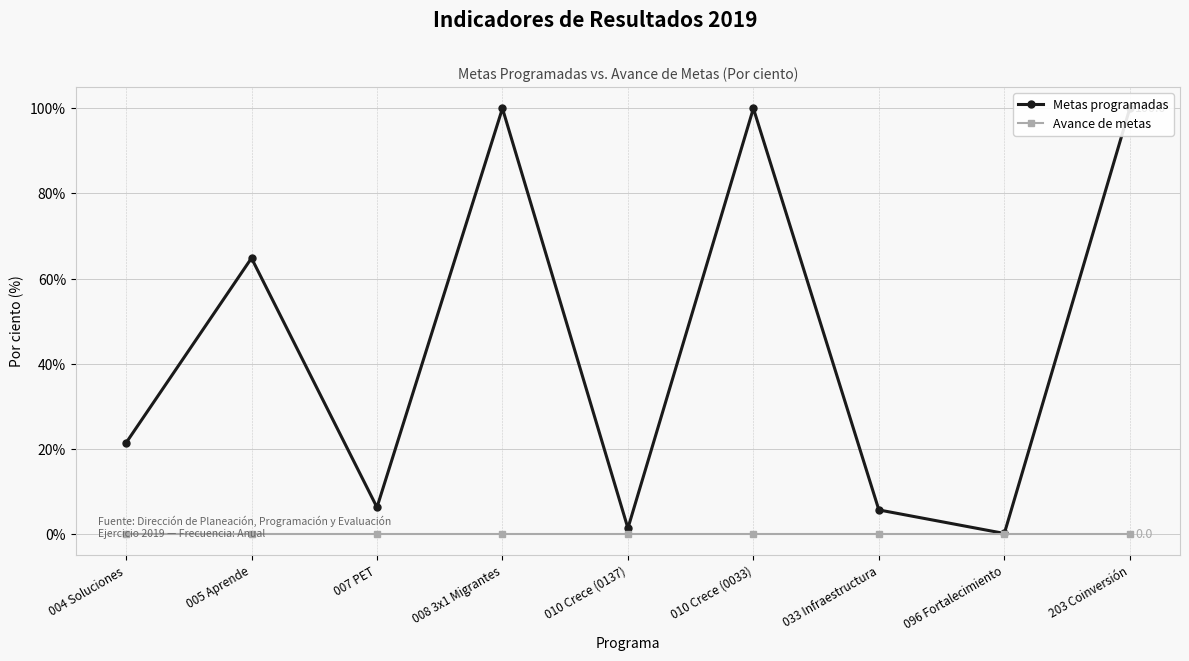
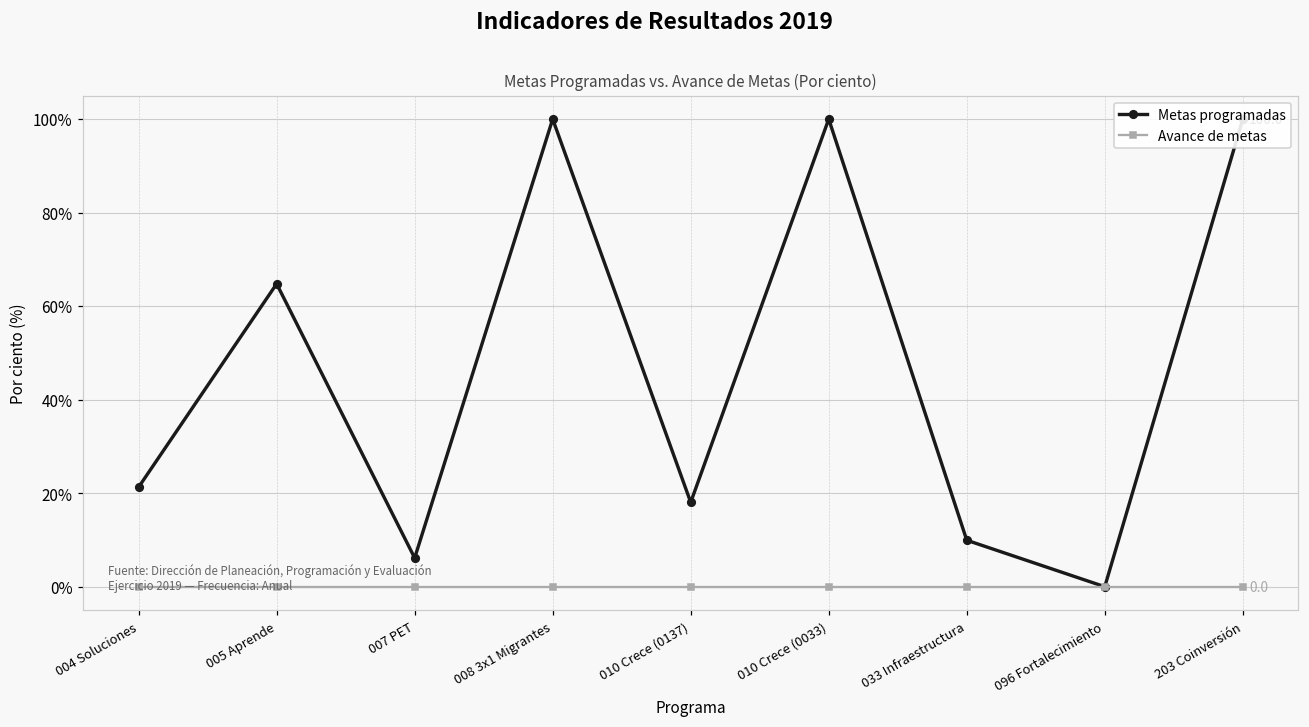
Metas programadas, 010 Crece (0137): 1% -> 18%
Metas programadas, 033 Infraestructura: 6% -> 10%
